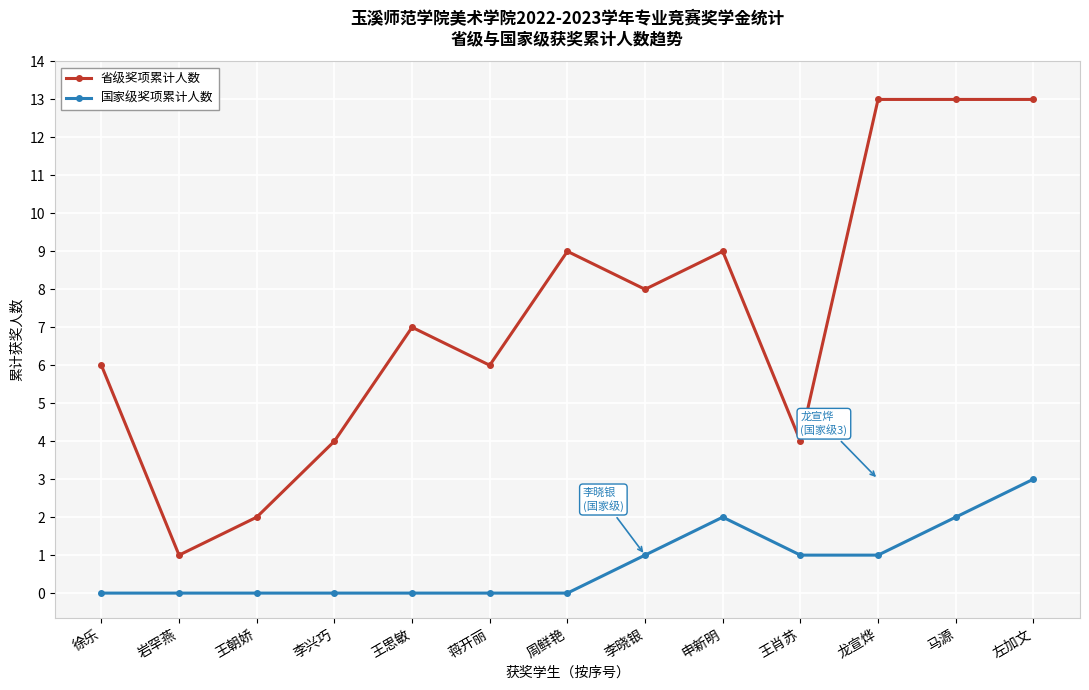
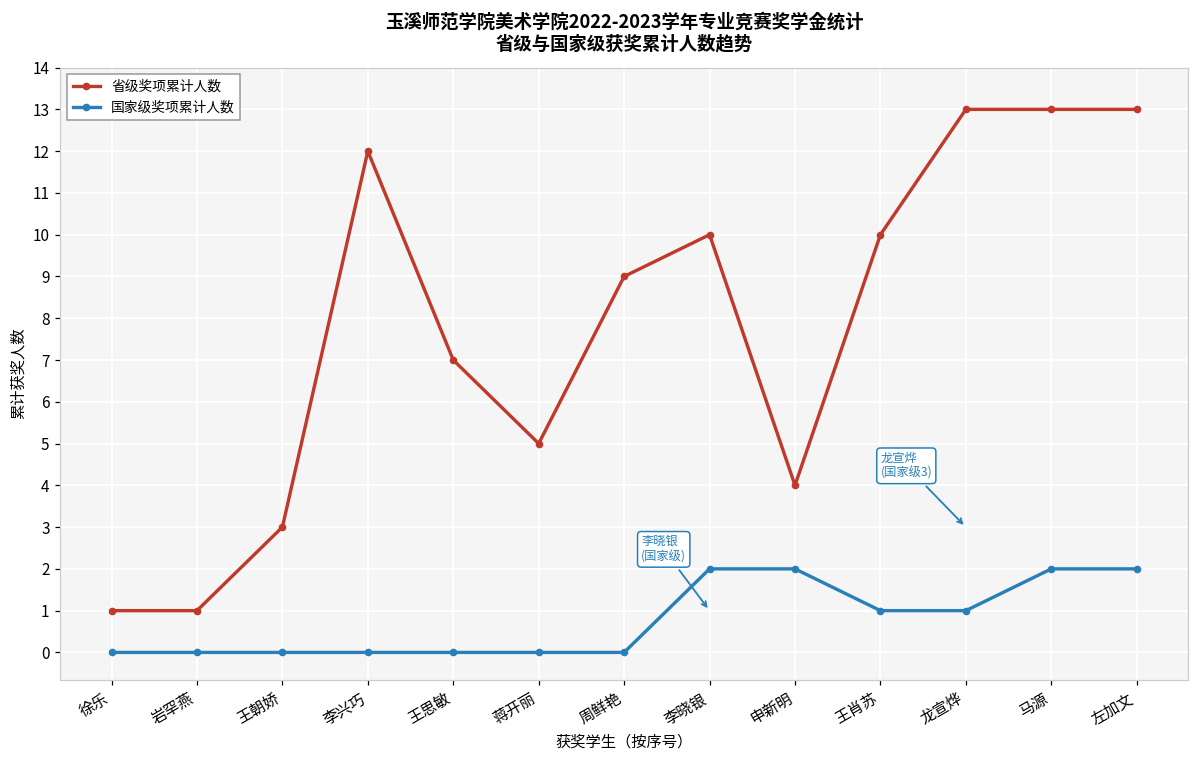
省级奖项累计人数, 徐乐: 6 -> 1
省级奖项累计人数, 王朝娇: 2 -> 3
省级奖项累计人数, 李兴巧: 4 -> 12
省级奖项累计人数, 蒋开丽: 6 -> 5
省级奖项累计人数, 李晓银: 8 -> 10
国家级奖项累计人数, 李晓银: 1 -> 2
省级奖项累计人数, 申新明: 9 -> 4
省级奖项累计人数, 王肖苏: 4 -> 10
国家级奖项累计人数, 左加文: 3 -> 2
